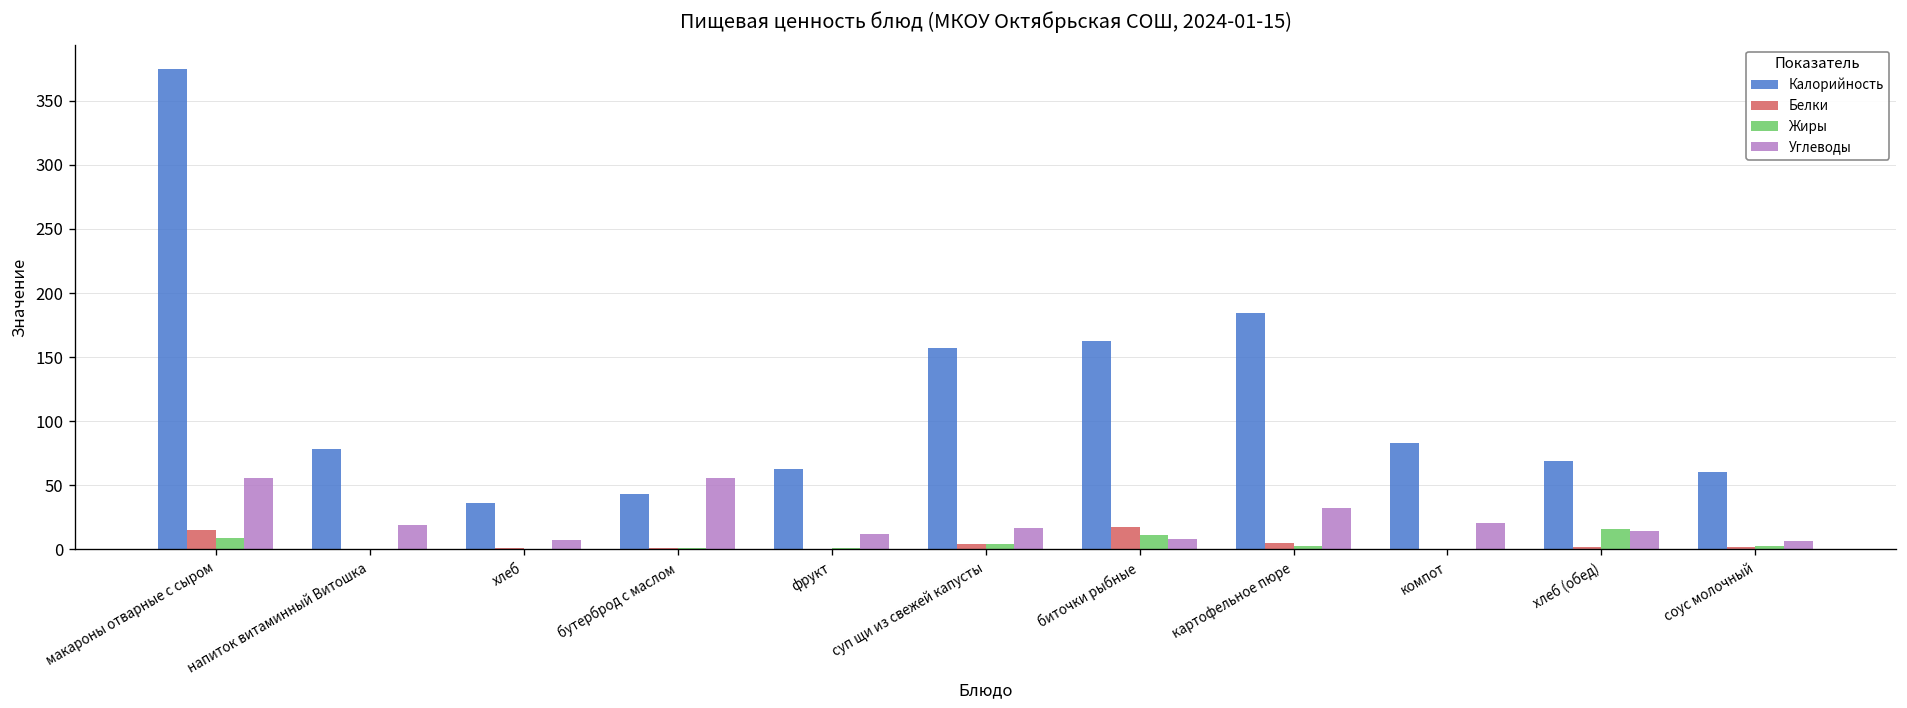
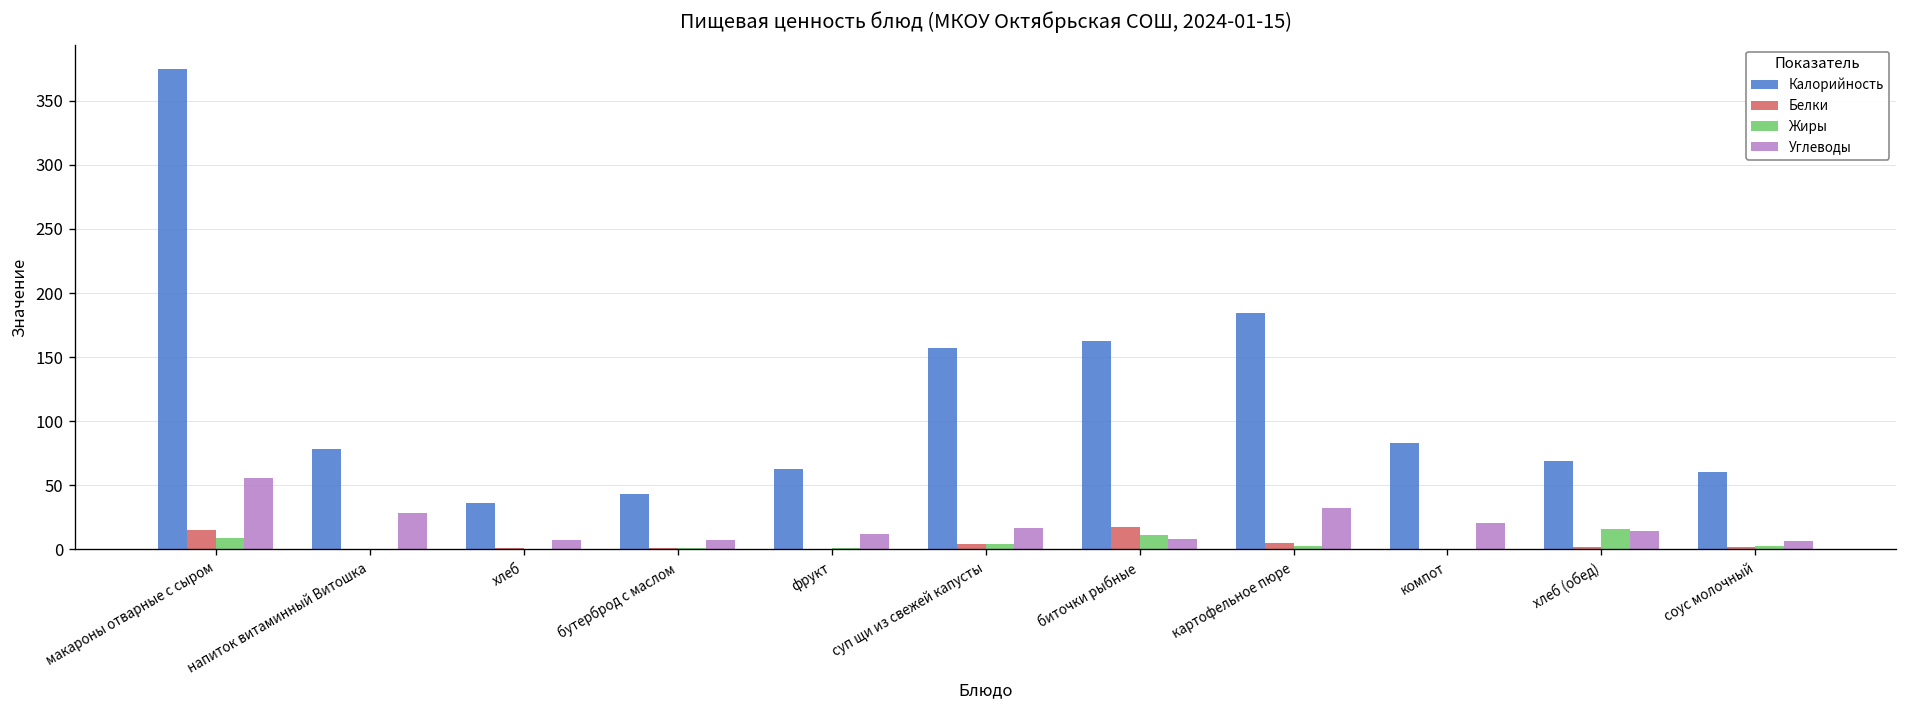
Углеводы, напиток витаминный Витошка: 19 -> 28
Углеводы, бутерброд с маслом: 55 -> 7
